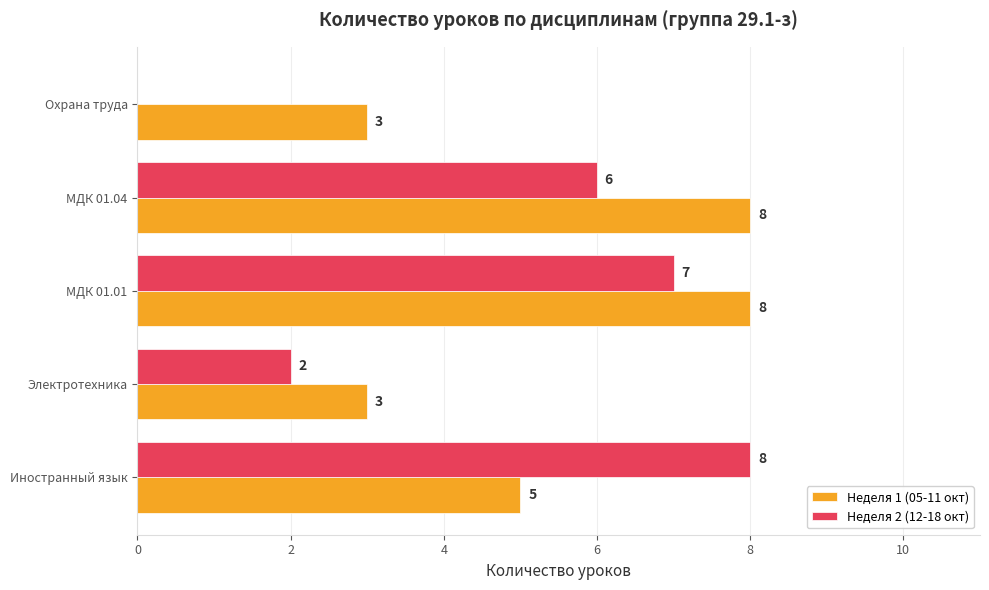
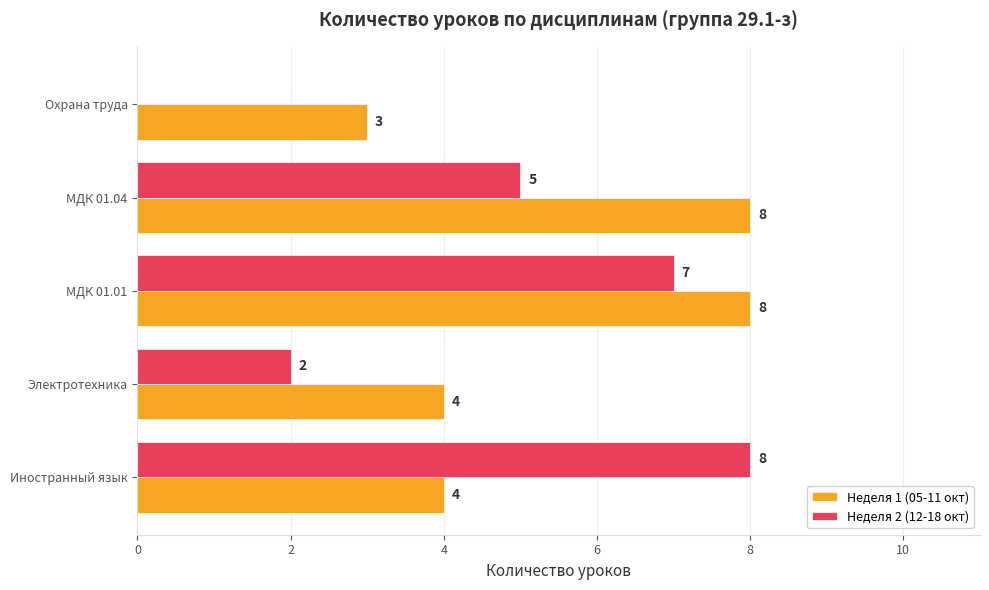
Неделя 2 (12-18 окт), МДК 01.04: 6 -> 5
Неделя 1 (05-11 окт), Электротехника: 3 -> 4
Неделя 1 (05-11 окт), Иностранный язык: 5 -> 4
